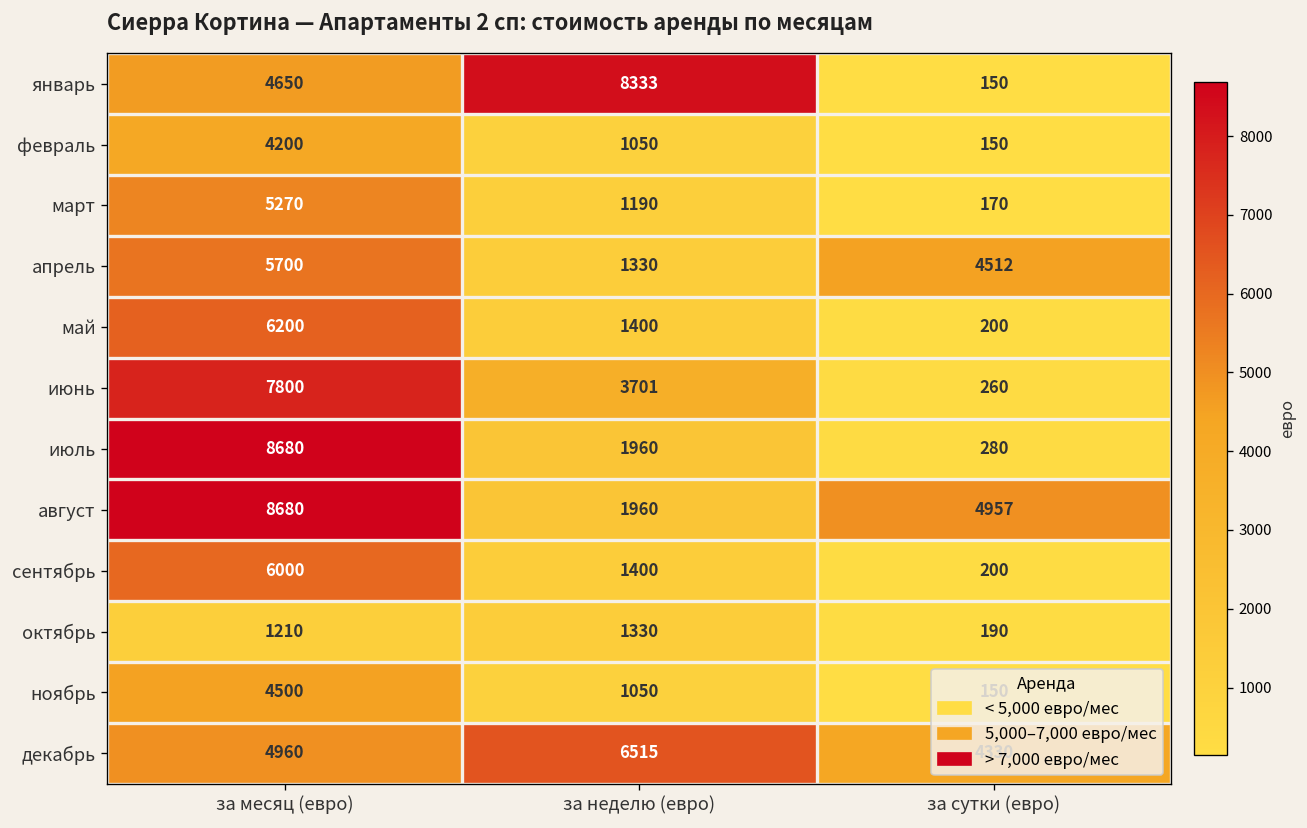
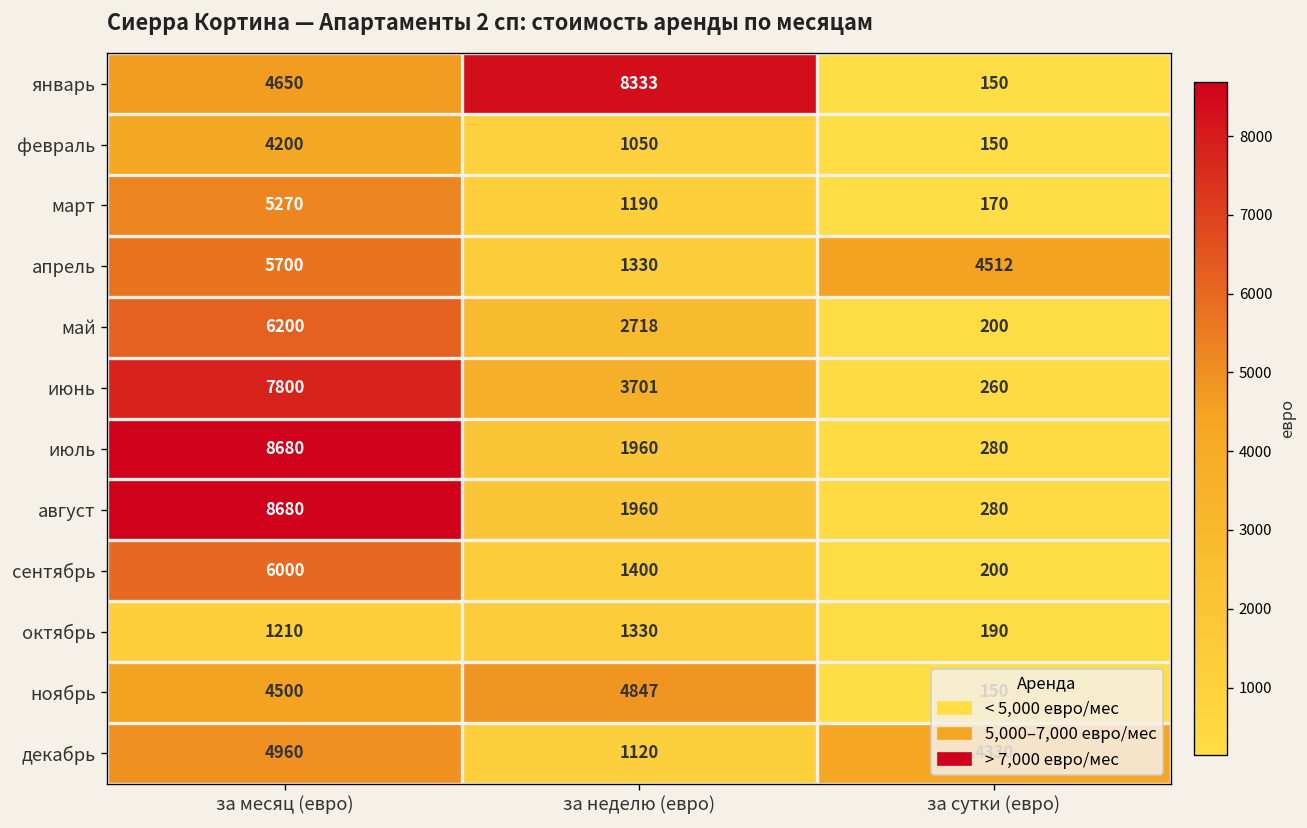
май, за неделю (евро): 1400 -> 2718
август, за сутки (евро): 4957 -> 280
ноябрь, за неделю (евро): 1050 -> 4847
декабрь, за неделю (евро): 6515 -> 1120
